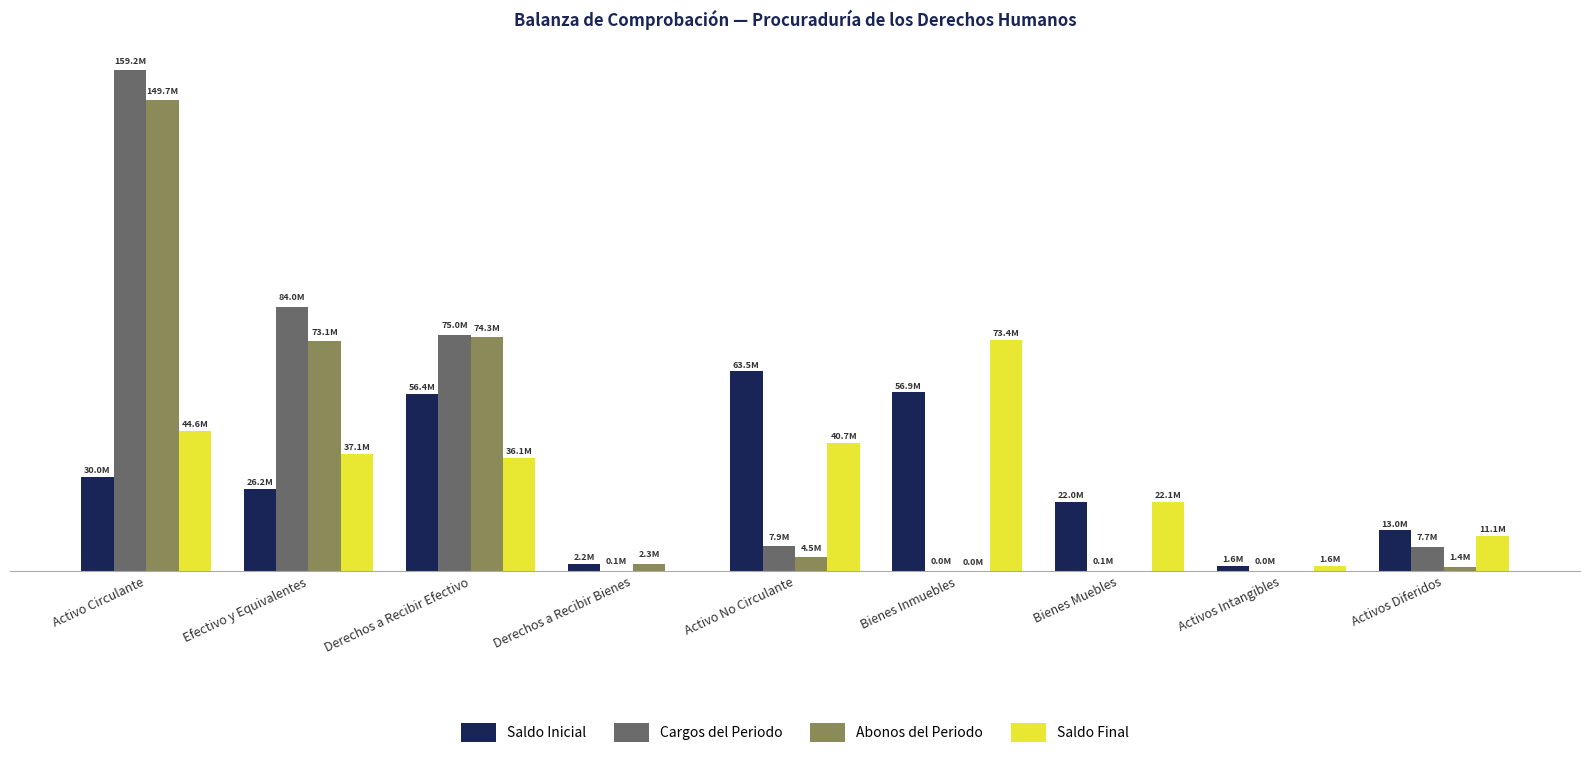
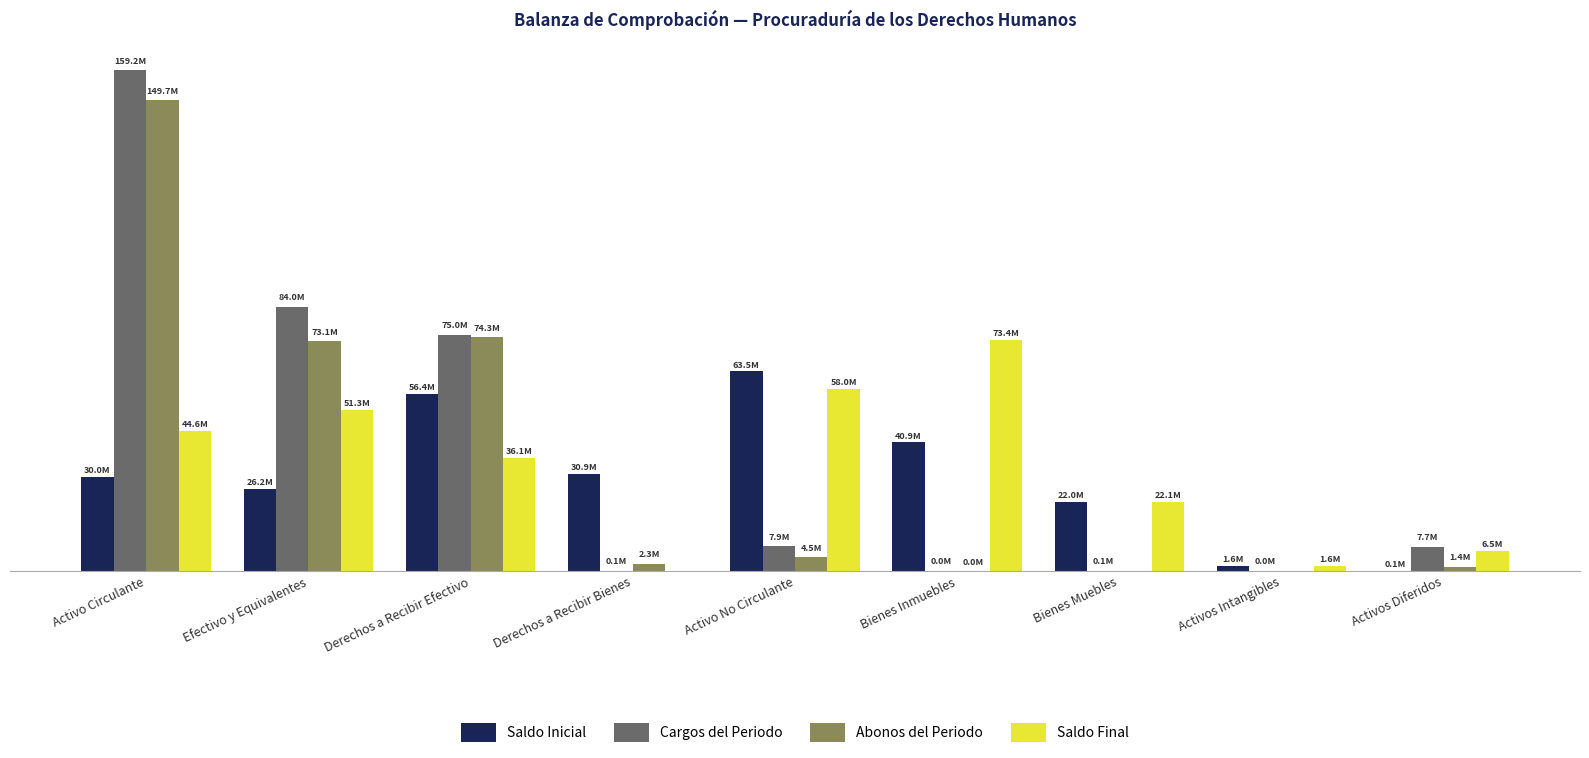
Saldo Final, Efectivo y Equivalentes: 37.1M -> 51.3M
Saldo Inicial, Derechos a Recibir Bienes: 2.2M -> 30.9M
Saldo Final, Activo No Circulante: 40.7M -> 58.0M
Saldo Inicial, Bienes Inmuebles: 56.9M -> 40.9M
Saldo Inicial, Activos Diferidos: 13.0M -> 0.1M
Saldo Final, Activos Diferidos: 11.1M -> 6.5M
